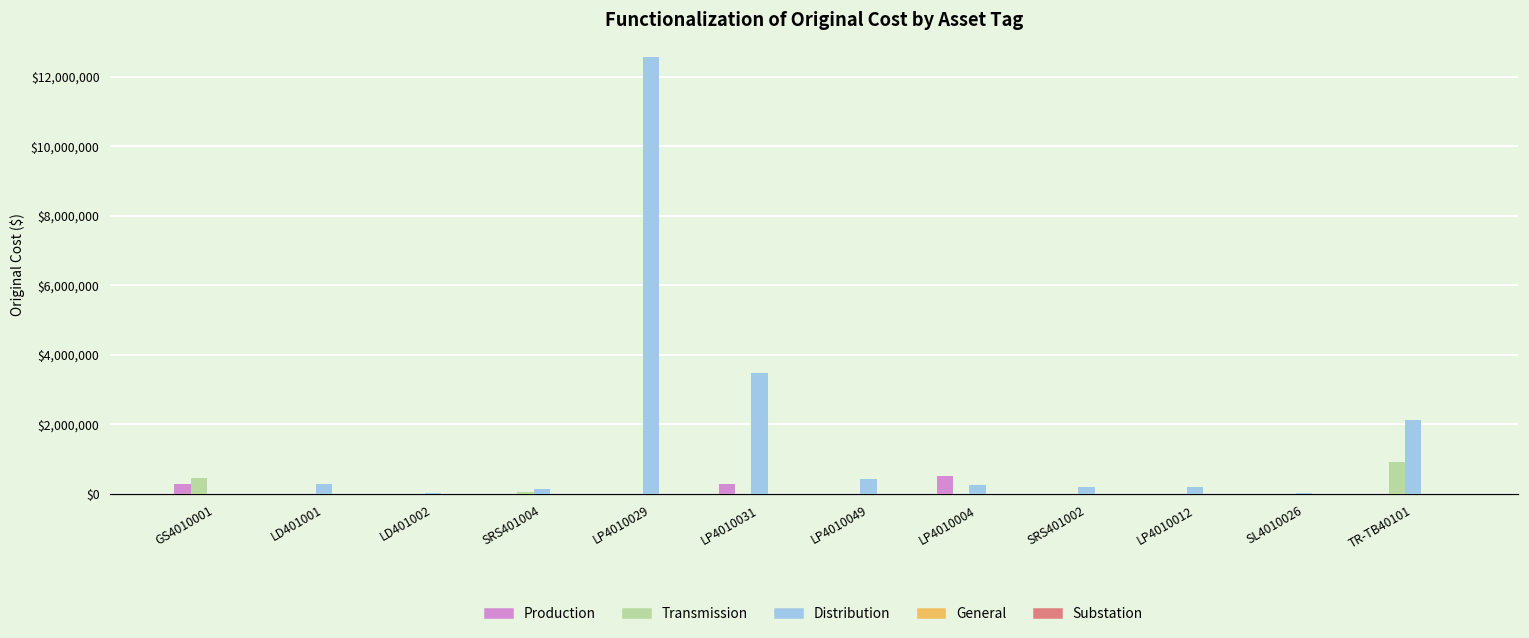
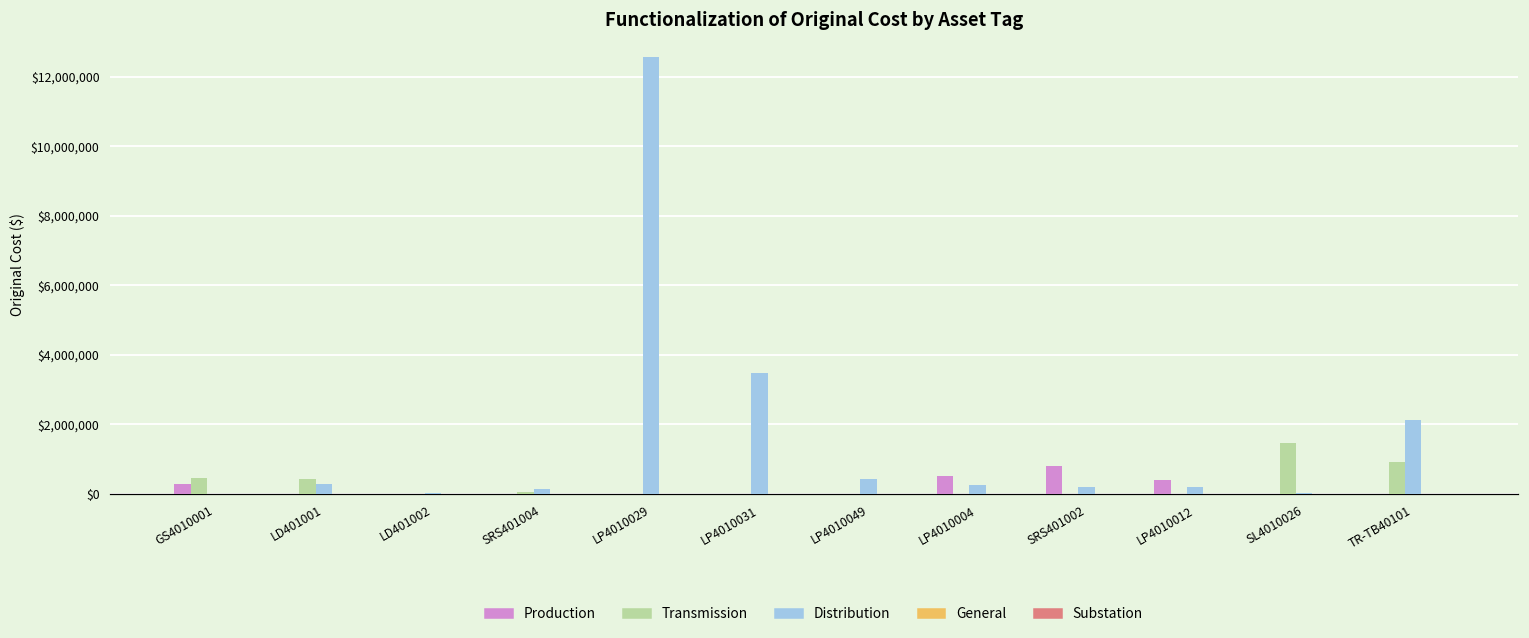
Transmission, LD401001: $0 -> $400,000
Production, LP4010031: $300,000 -> $0
Production, SRS401002: $0 -> $800,000
Production, LP4010012: $0 -> $400,000
Transmission, SL4010026: $0 -> $1,500,000
